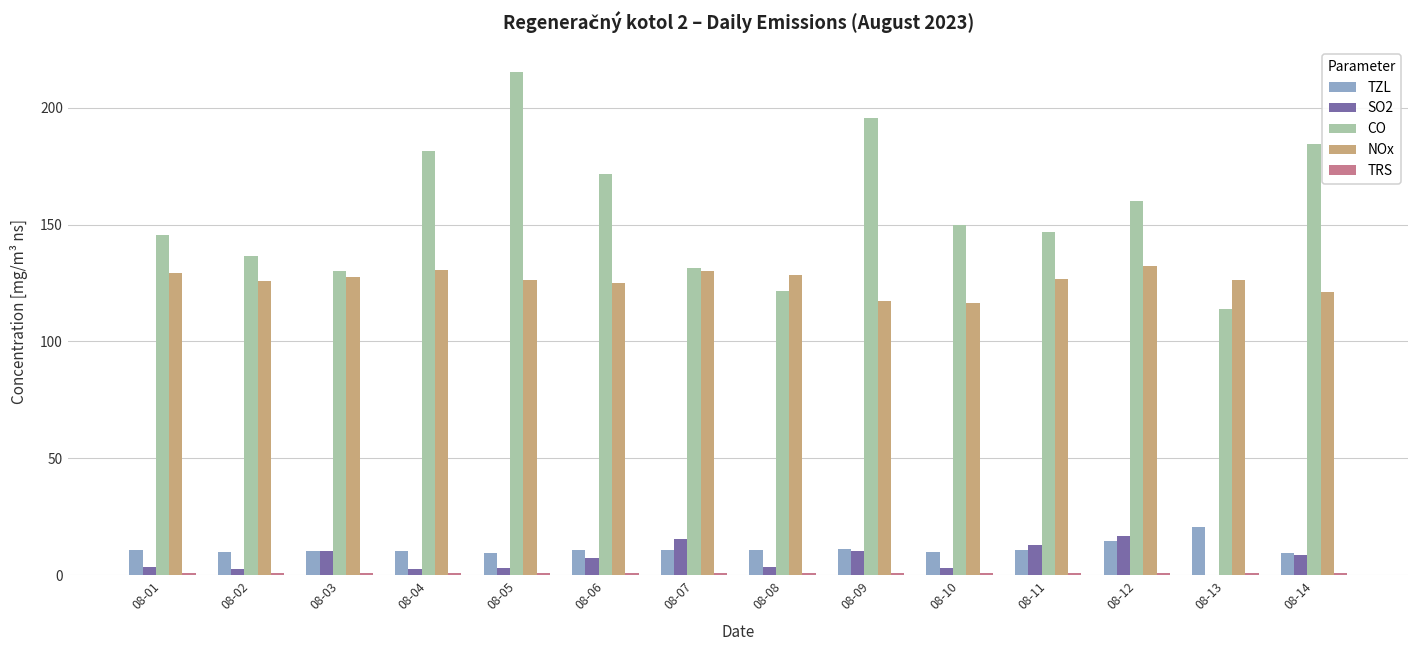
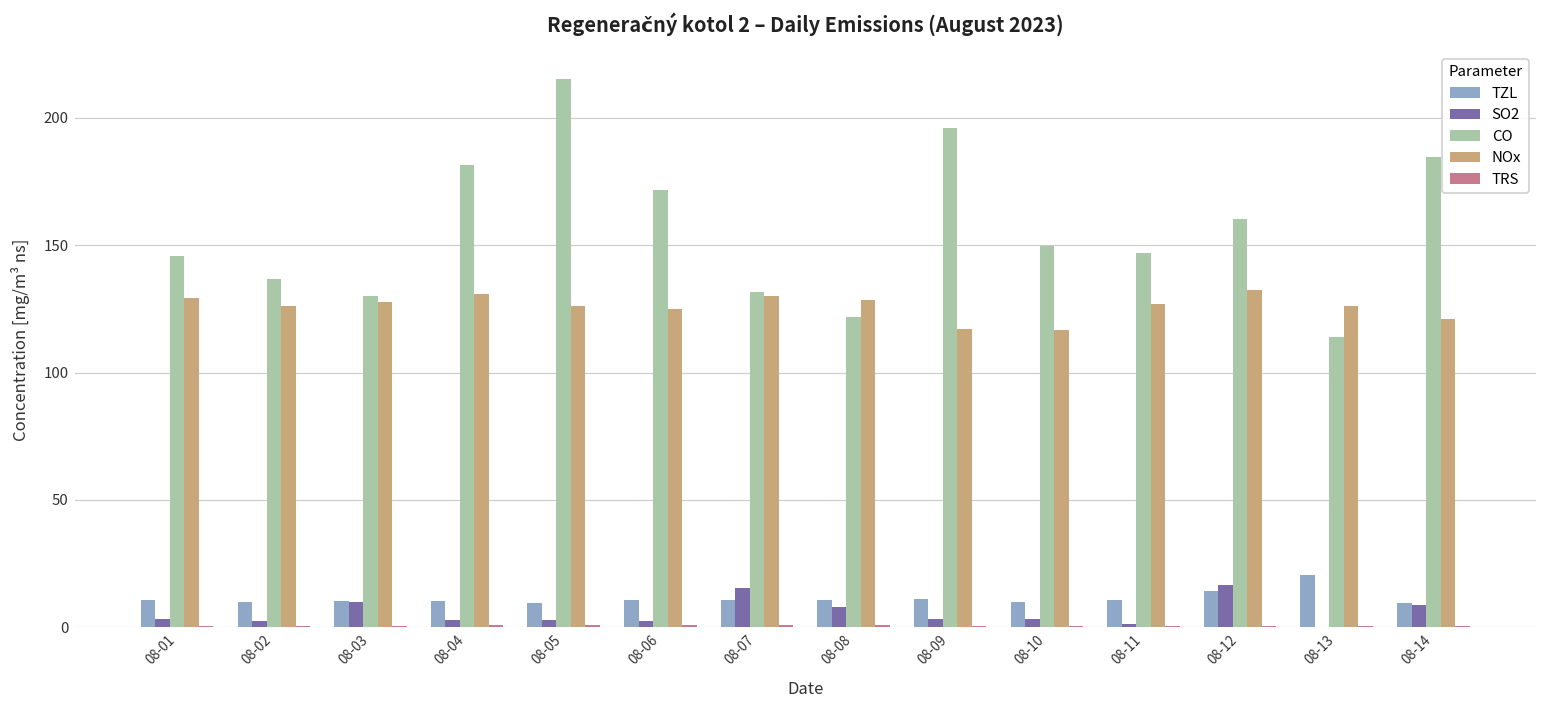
SO2, 08-06: 7 -> 2
SO2, 08-08: 3 -> 8
SO2, 08-09: 11 -> 3
SO2, 08-11: 13 -> 1
